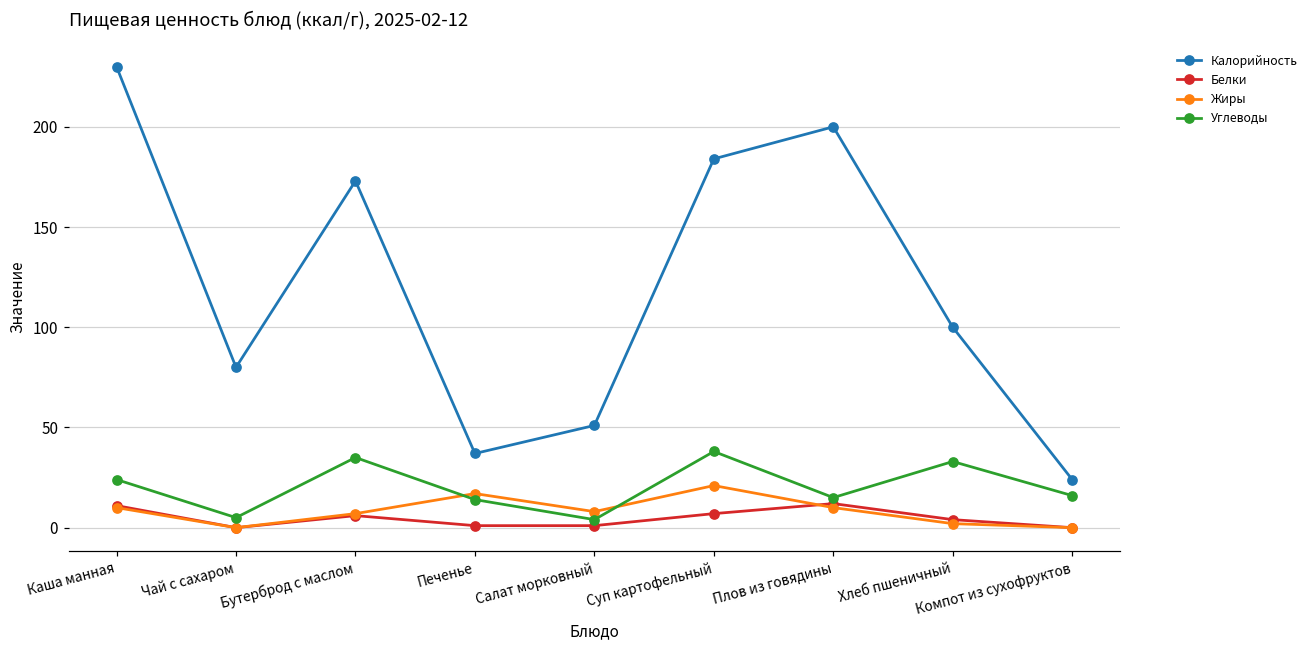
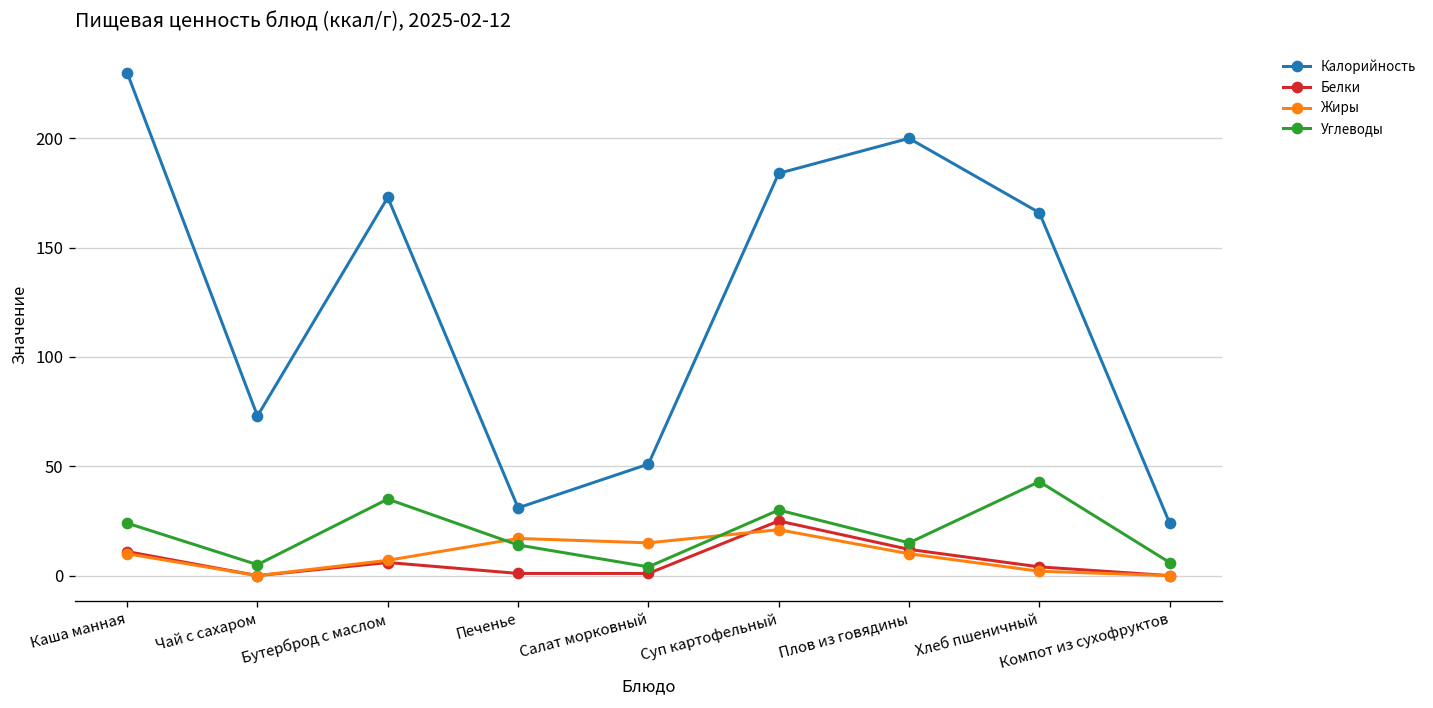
Калорийность, Чай с сахаром: 80 -> 73
Калорийность, Печенье: 37 -> 31
Жиры, Салат морковный: 8 -> 15
Белки, Суп картофельный: 7 -> 25
Углеводы, Суп картофельный: 38 -> 30
Калорийность, Хлеб пшеничный: 100 -> 166
Углеводы, Хлеб пшеничный: 33 -> 43
Углеводы, Компот из сухофруктов: 16 -> 6
